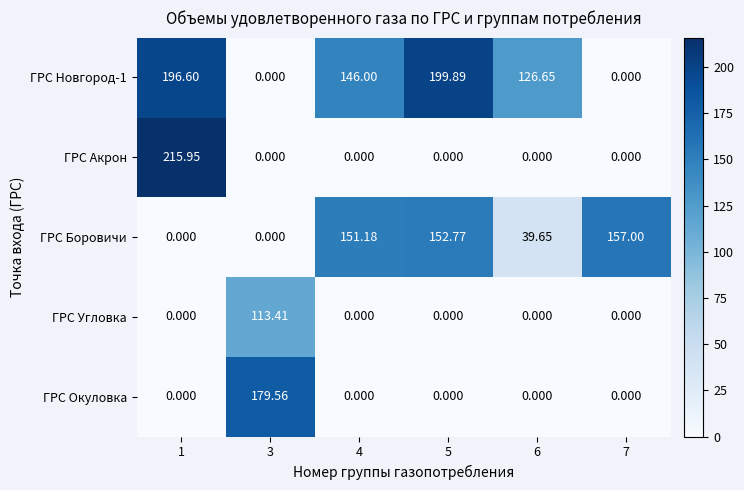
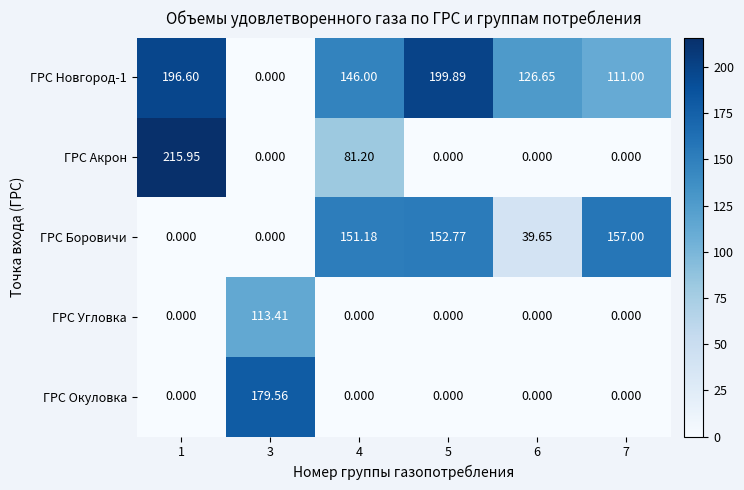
ГРС Новгород-1, 7: 0.000 -> 111.00
ГРС Акрон, 4: 0.000 -> 81.20
